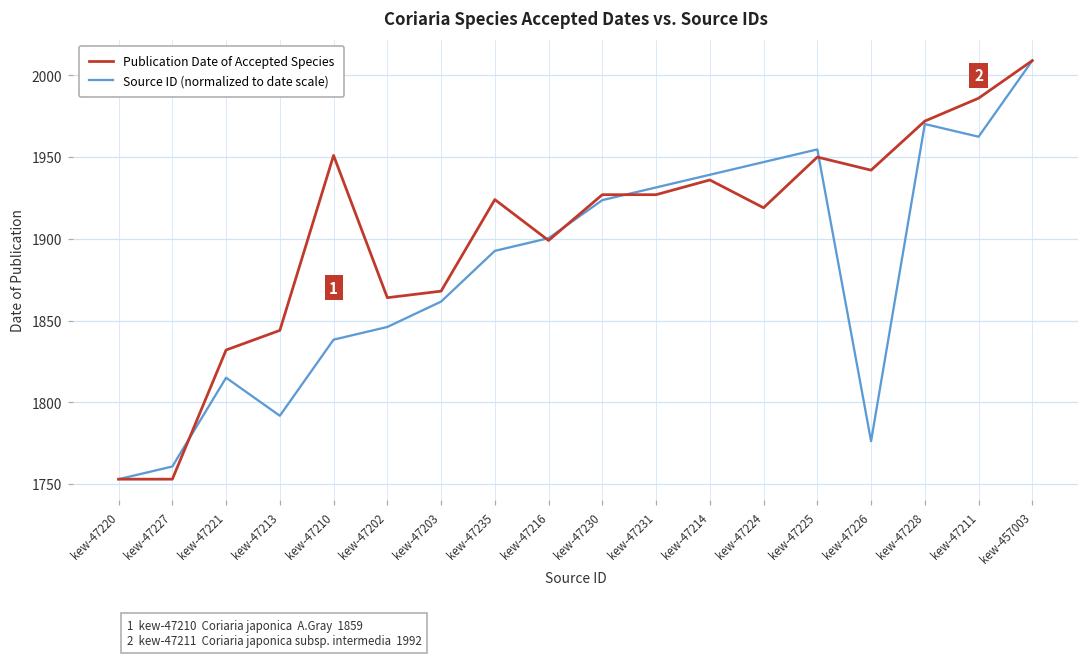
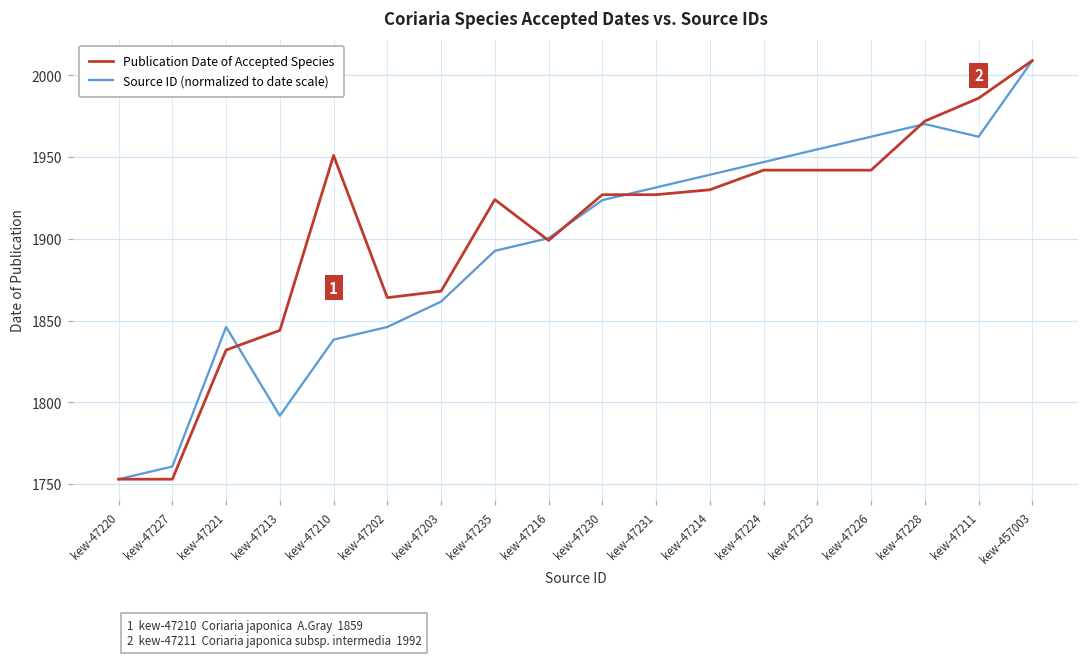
Source ID (normalized to date scale), kew-47221: 1815 -> 1846
Publication Date of Accepted Species, kew-47214: 1936 -> 1930
Publication Date of Accepted Species, kew-47224: 1919 -> 1942
Publication Date of Accepted Species, kew-47225: 1950 -> 1942
Source ID (normalized to date scale), kew-47226: 1776 -> 1962
